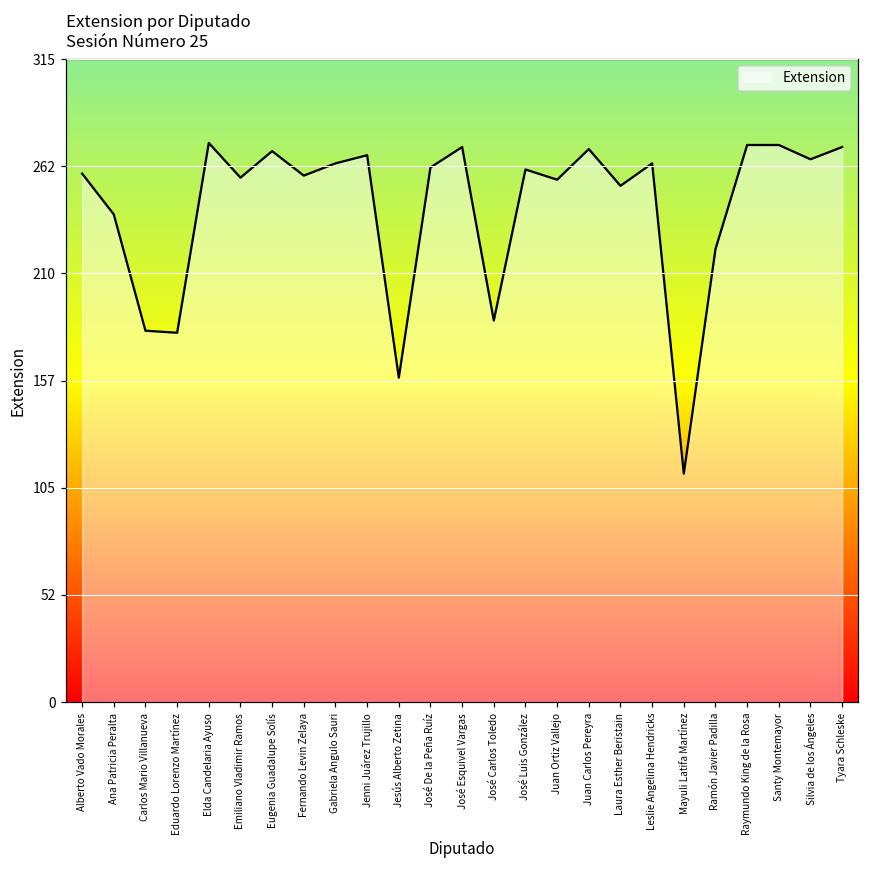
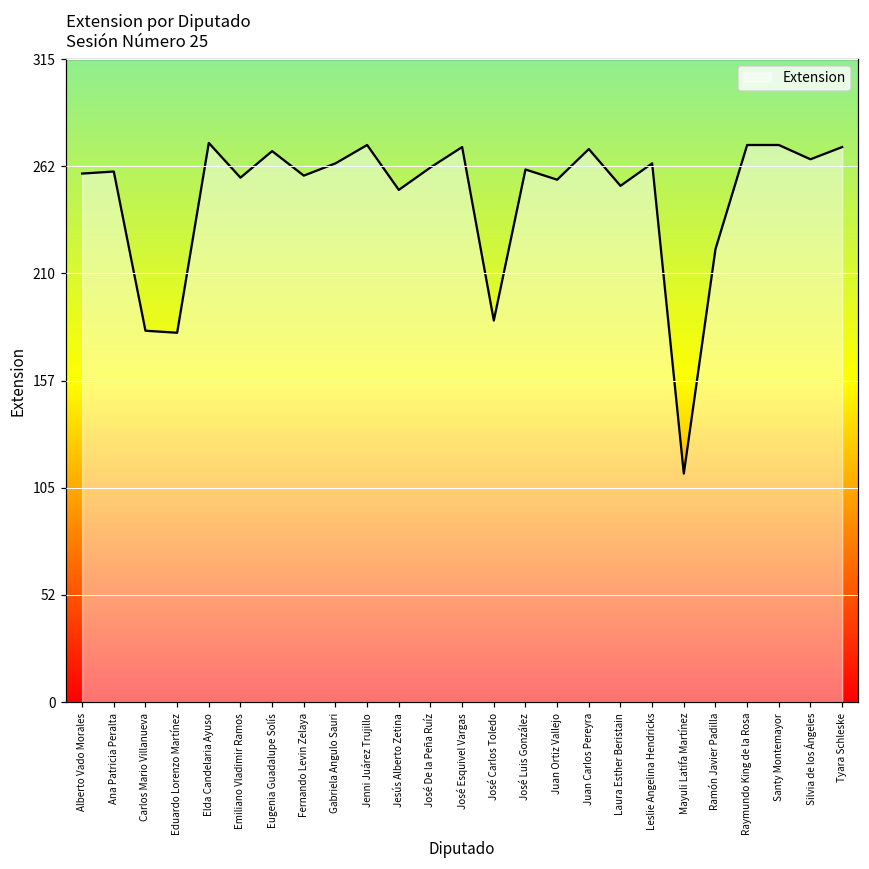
Ana Patricia Peralta: 239 -> 260
Jenni Juárez Trujillo: 268 -> 273
Jesús Alberto Zetina: 159 -> 251
